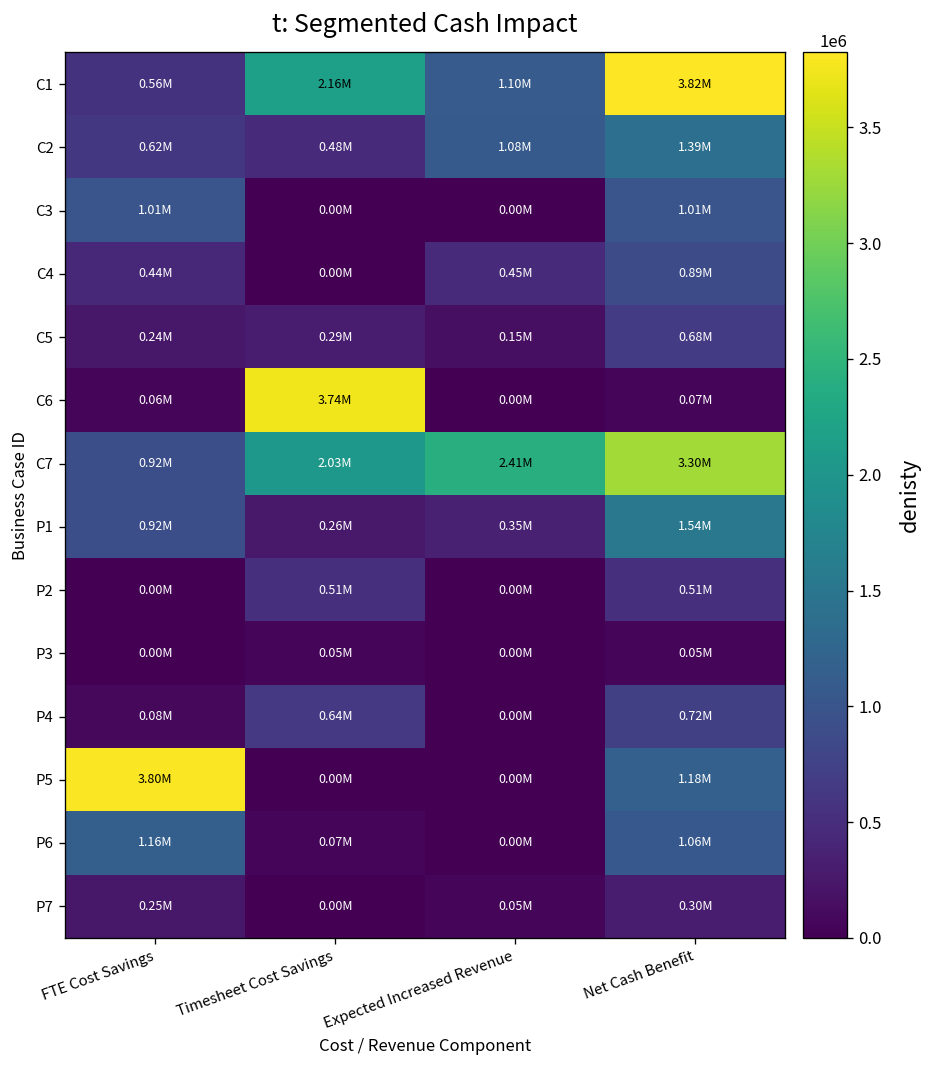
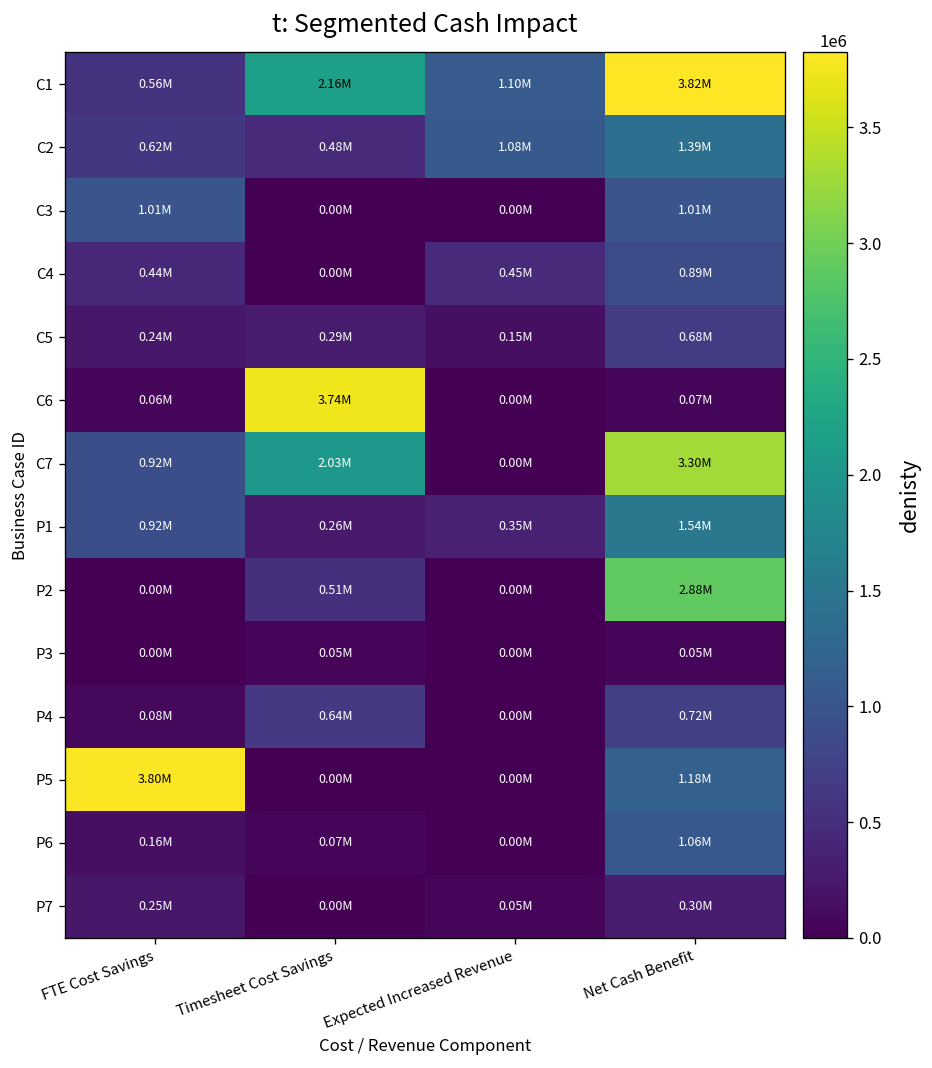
C7, Expected Increased Revenue: 2.41M -> 0.00M
P2, Net Cash Benefit: 0.51M -> 2.88M
P6, FTE Cost Savings: 1.16M -> 0.16M
